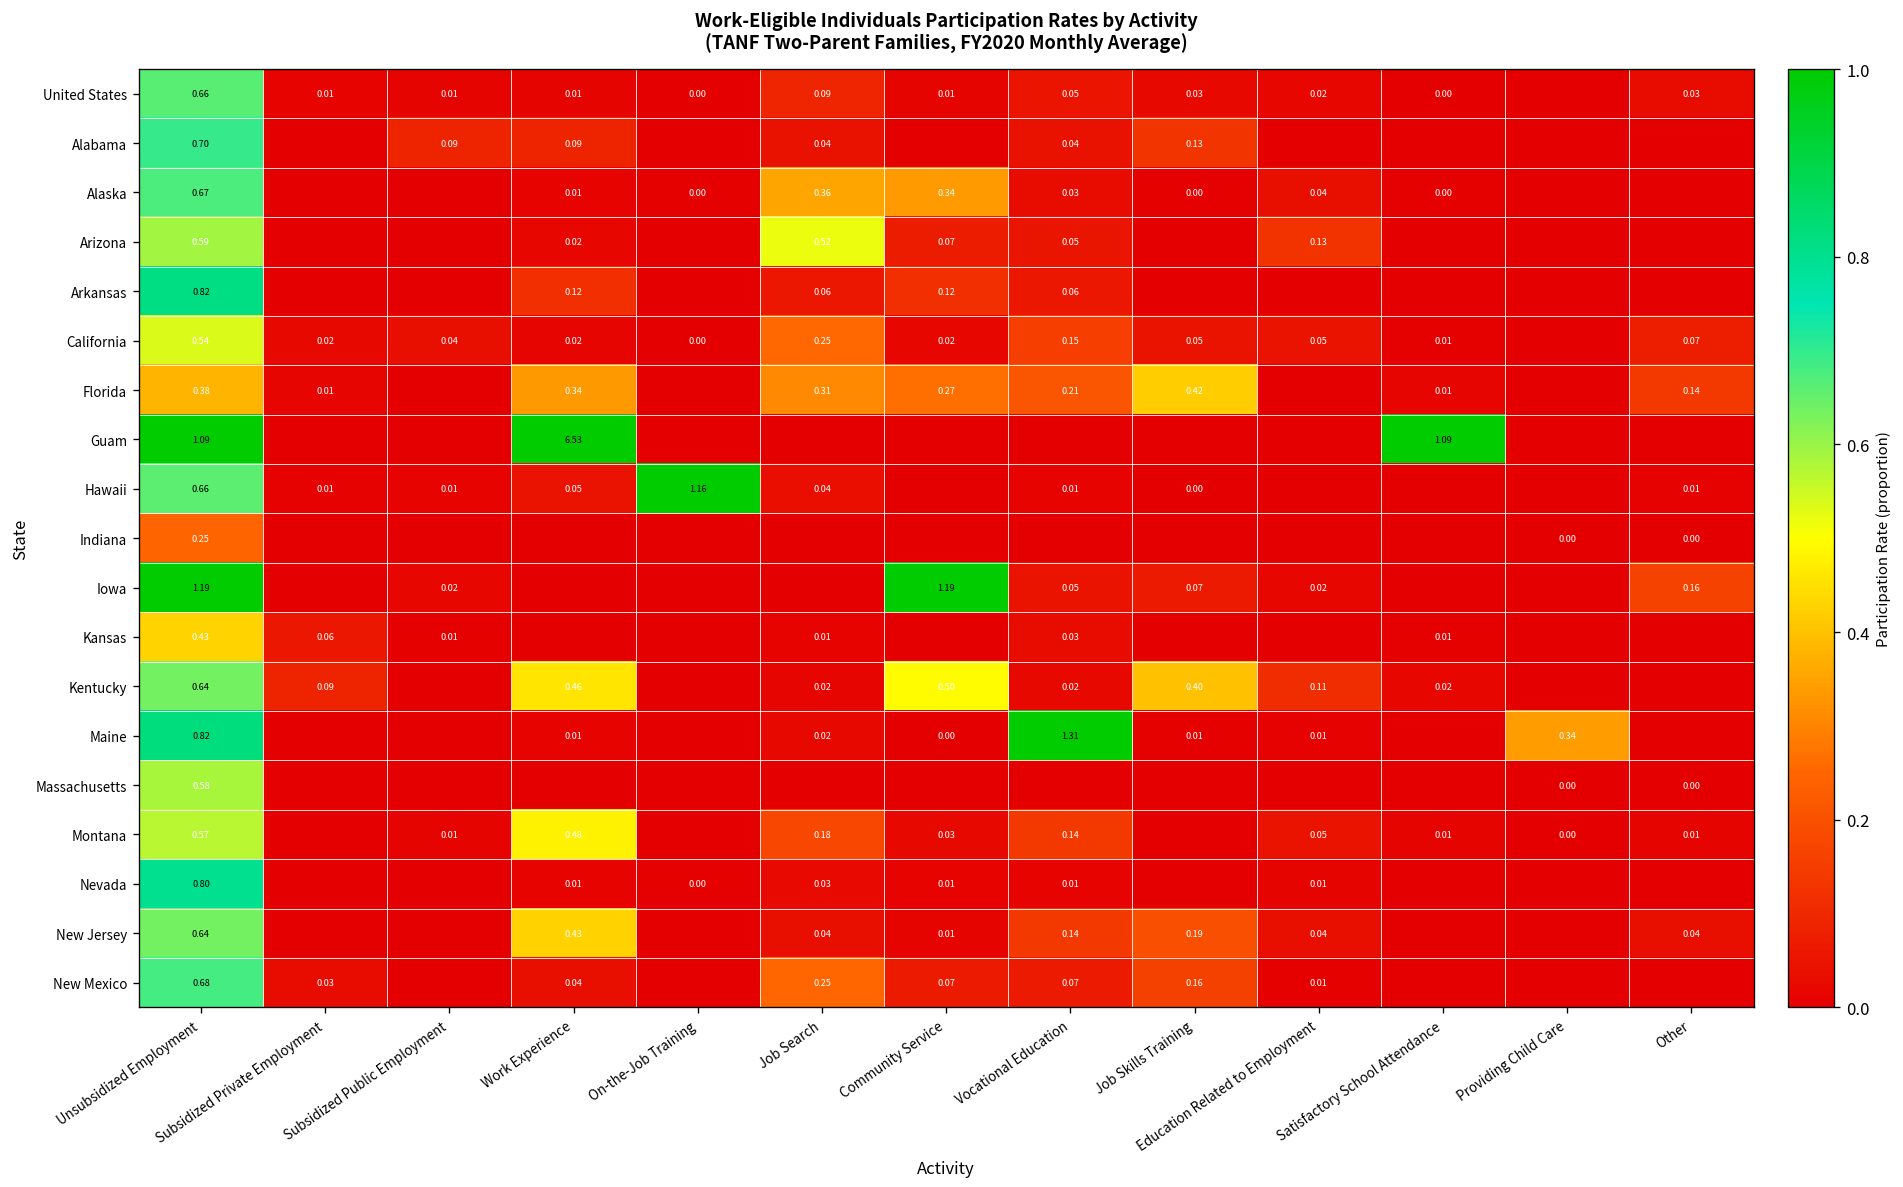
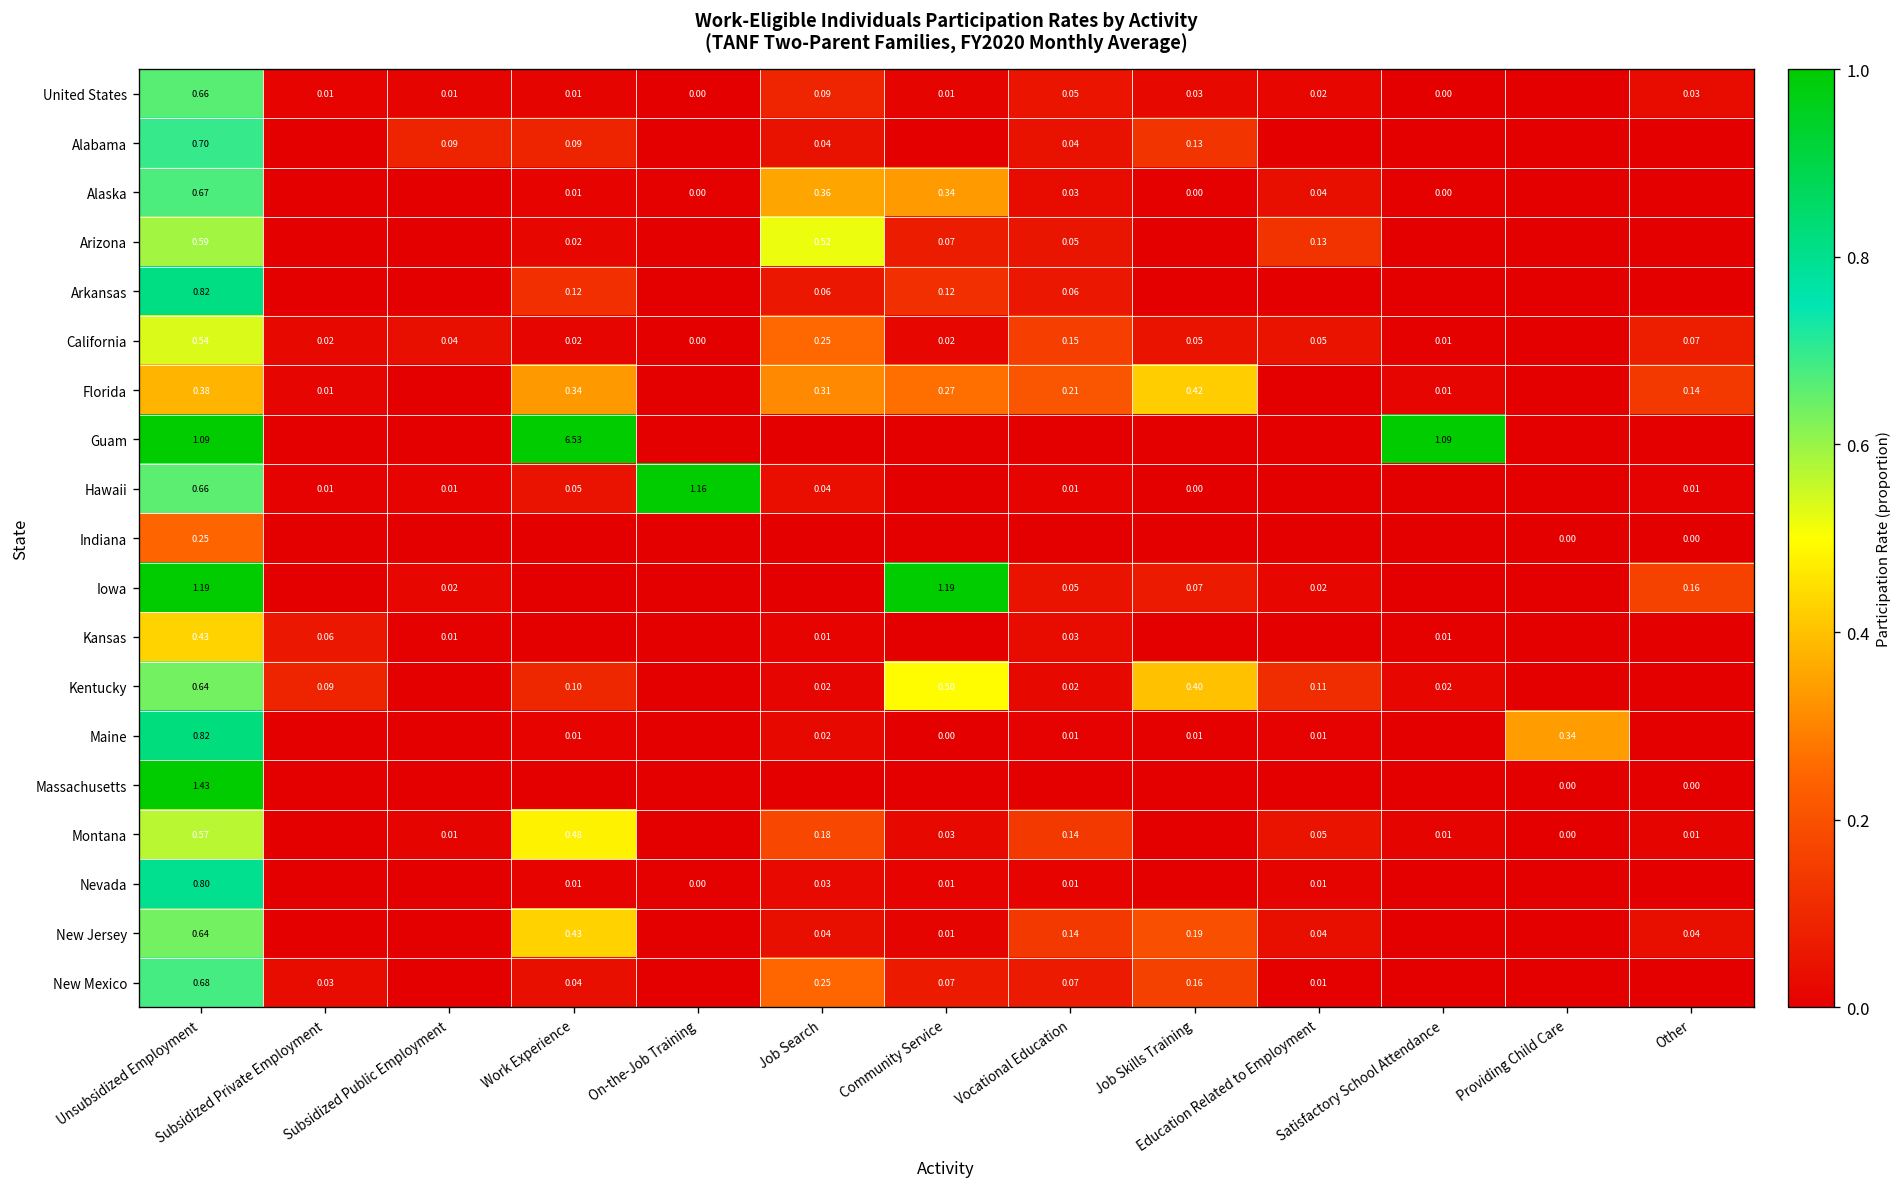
Kentucky, Work Experience: 0.46 -> 0.10
Maine, Vocational Education: 1.31 -> 0.01
Massachusetts, Unsubsidized Employment: 0.58 -> 1.43
